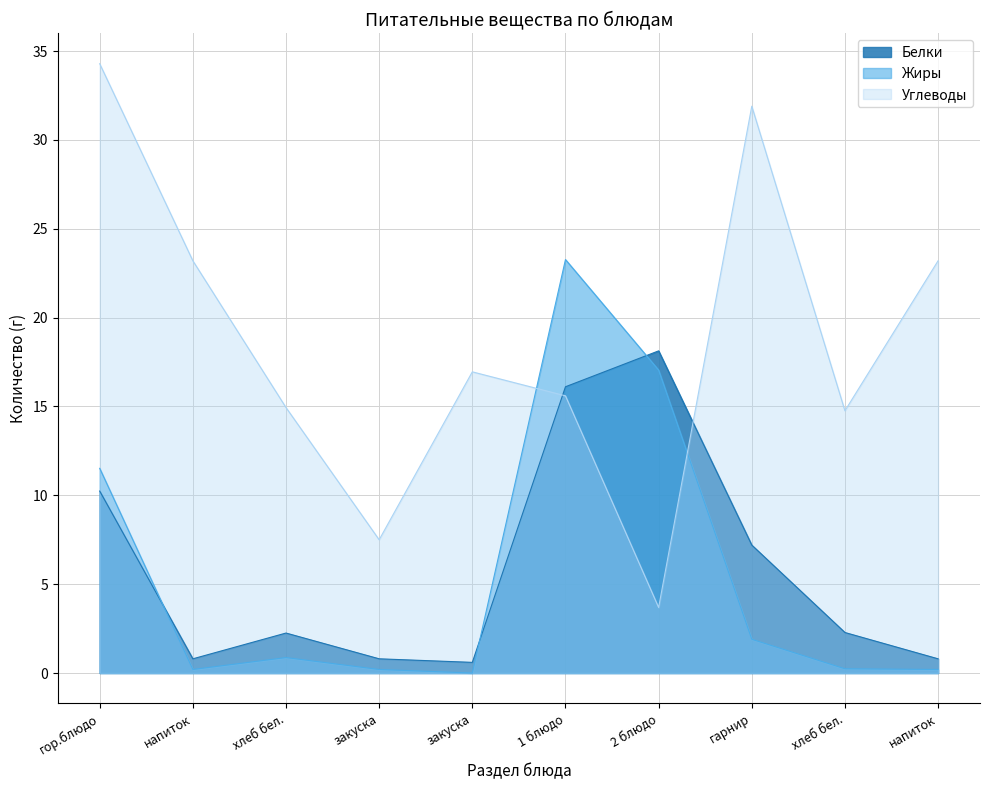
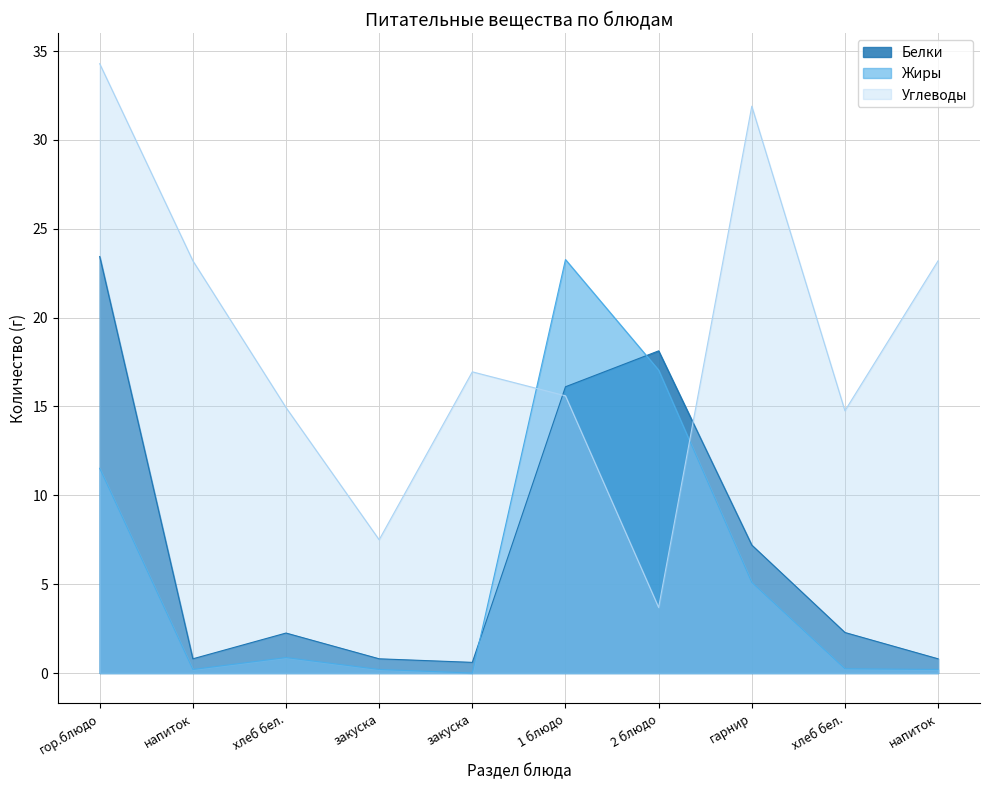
Белки, гор.блюдо: 10.2 -> 23.4
Жиры, гарнир: 1.9 -> 5.1
